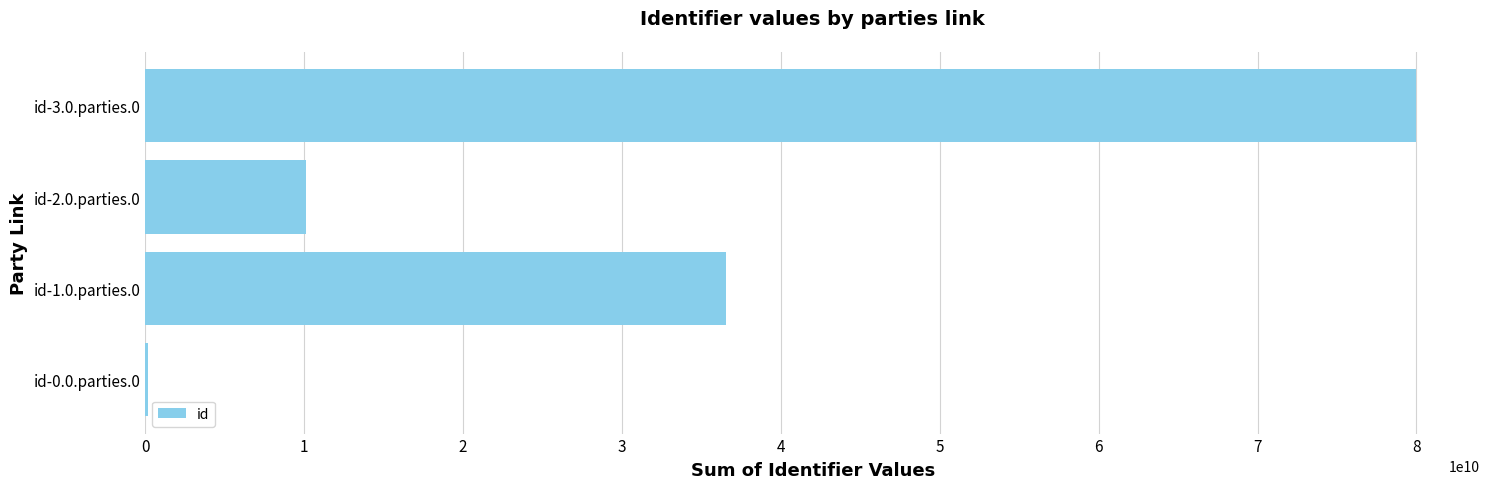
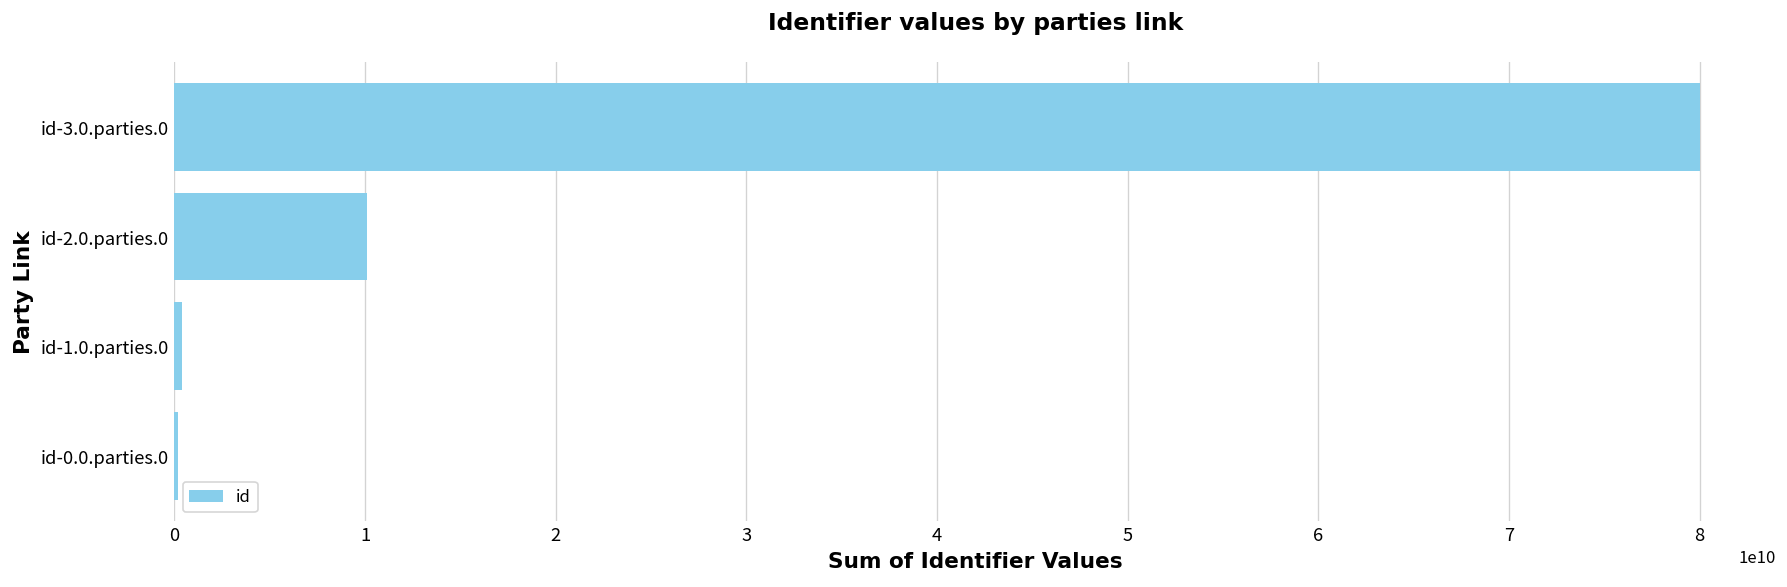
id-1.0.parties.0: 36500000000 -> 400000000
